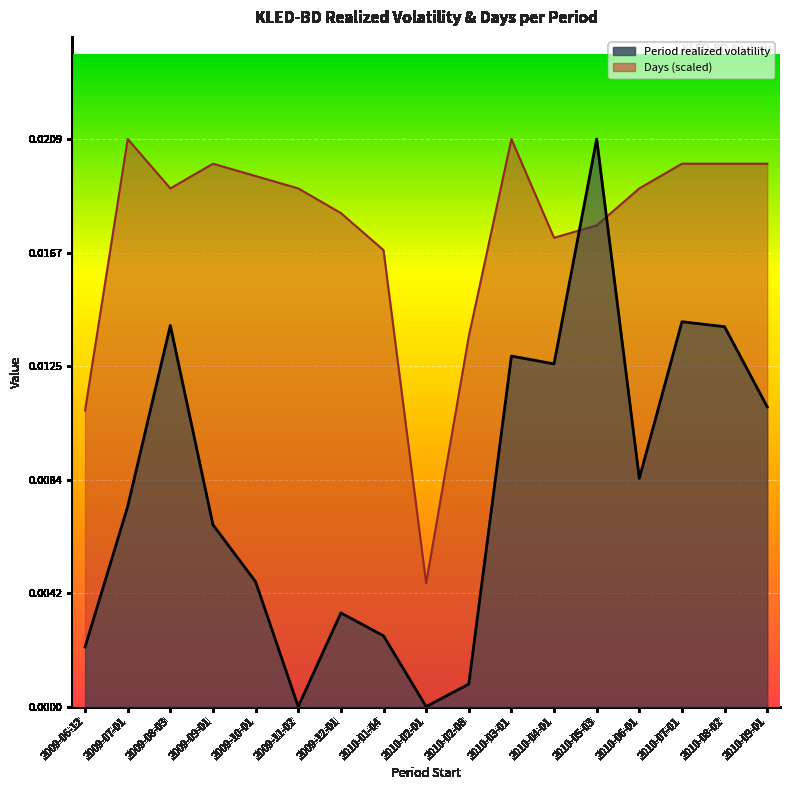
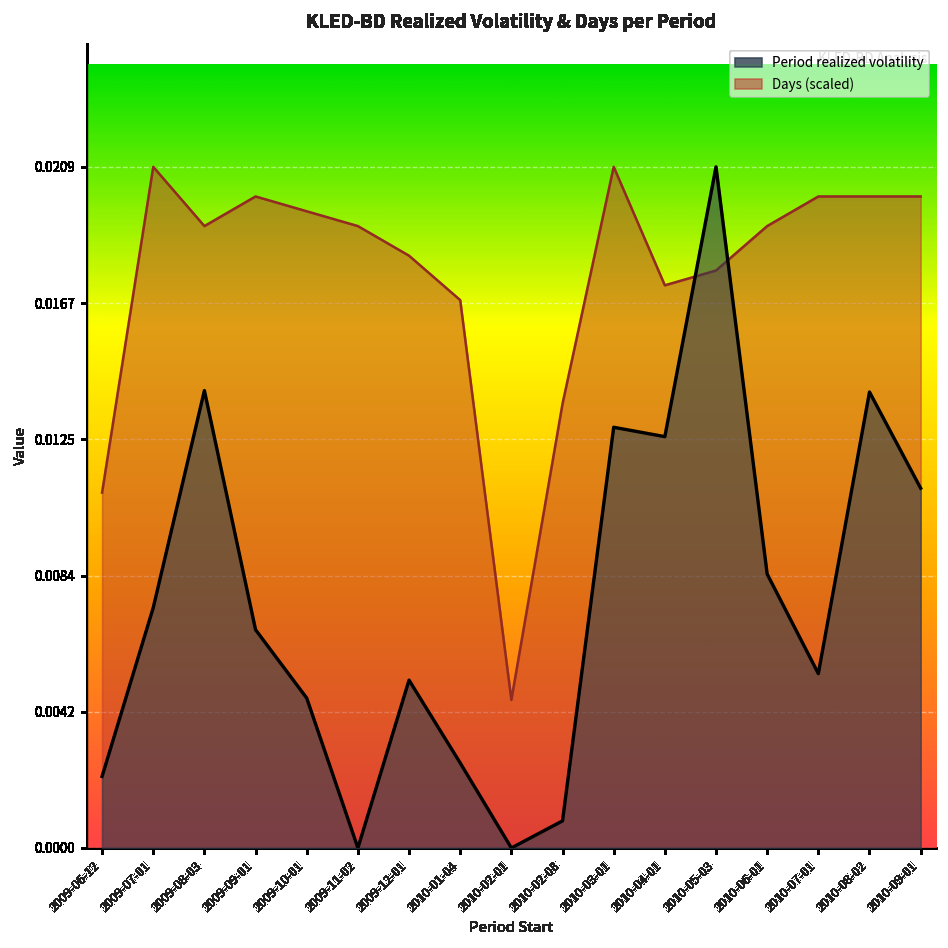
Period realized volatility, 2009-12-01: 0.0034 -> 0.0051
Period realized volatility, 2010-07-01: 0.0142 -> 0.0053
